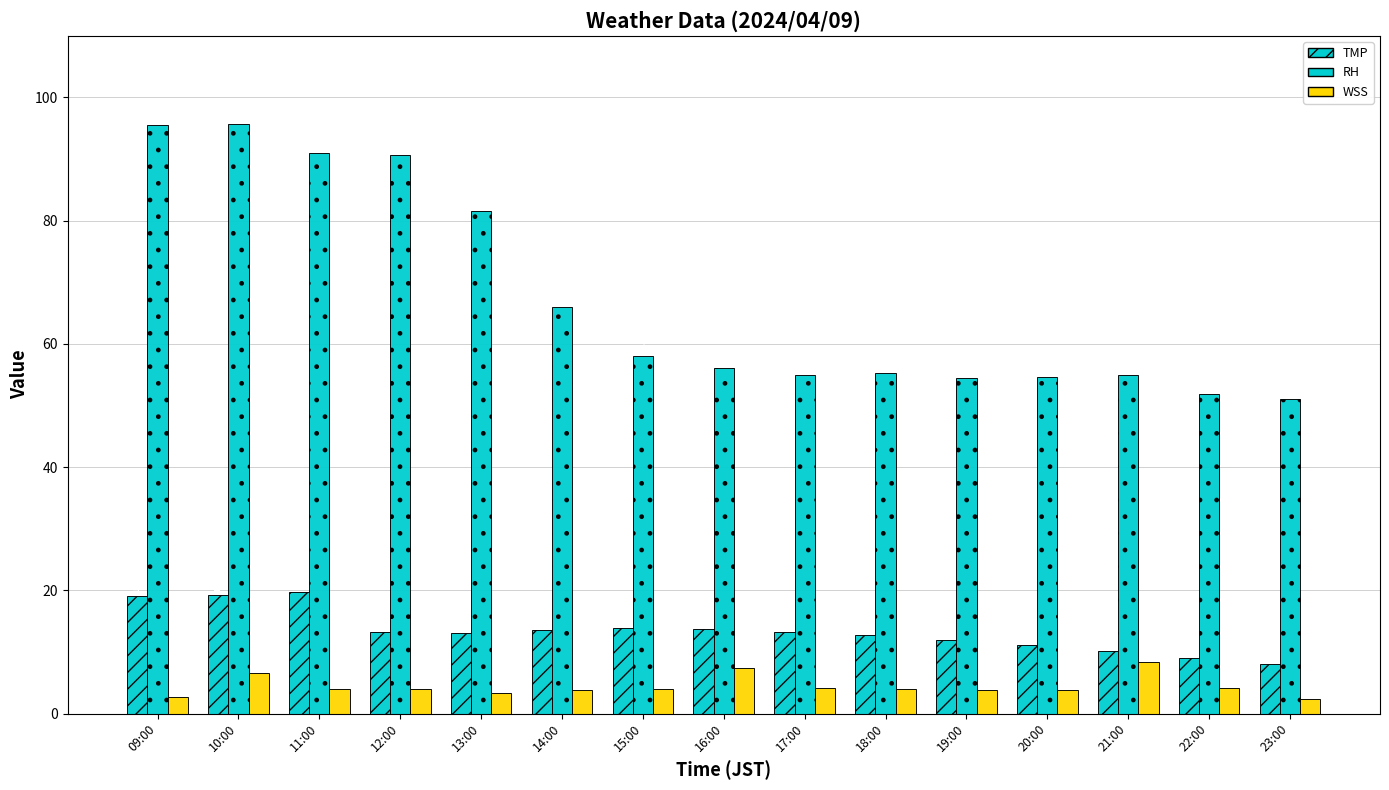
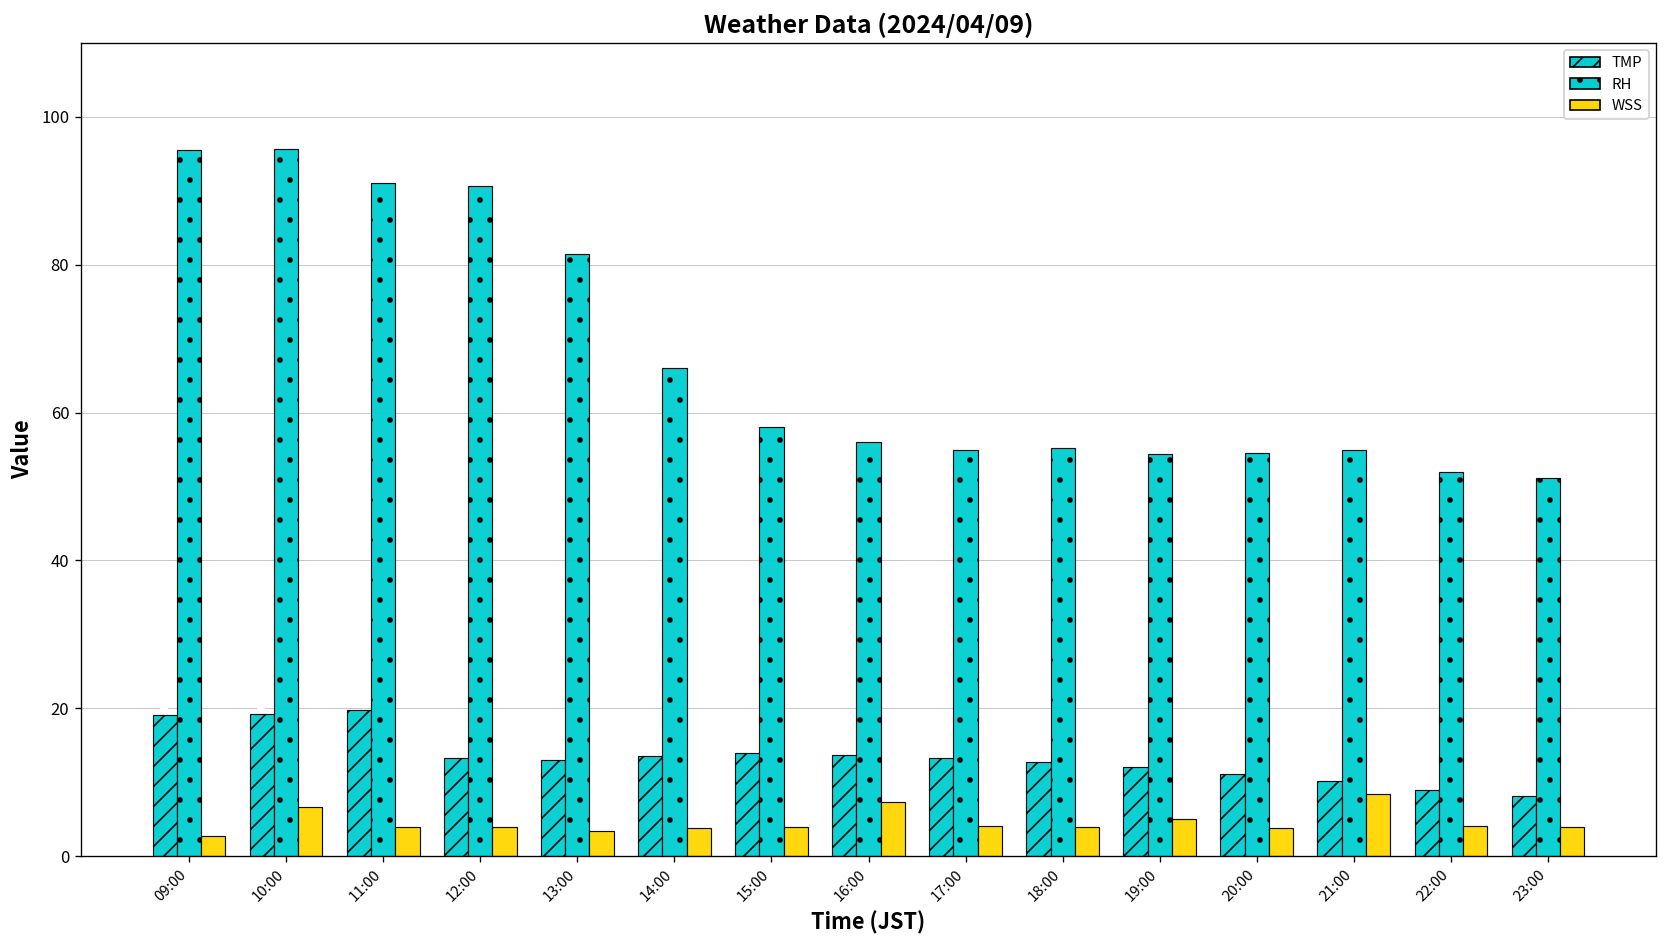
WSS, 19:00: 4 -> 5
WSS, 23:00: 2 -> 4
